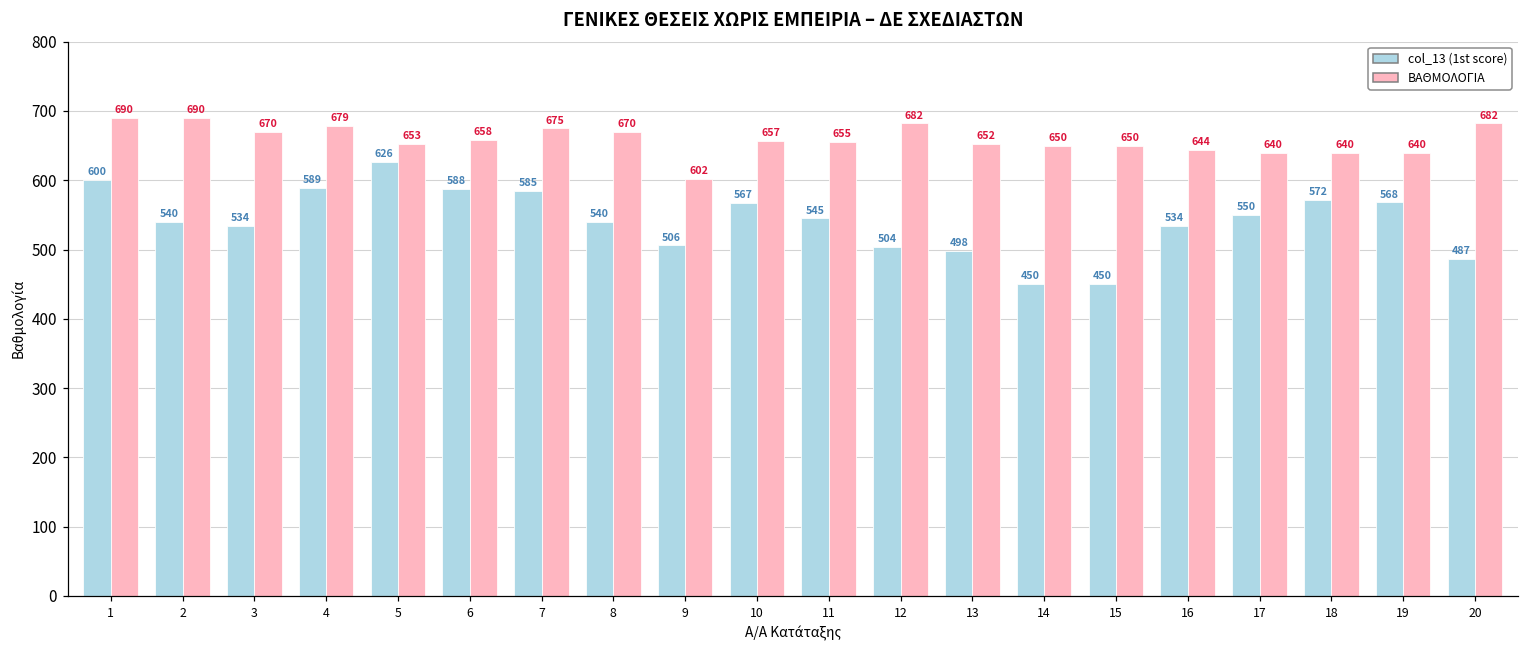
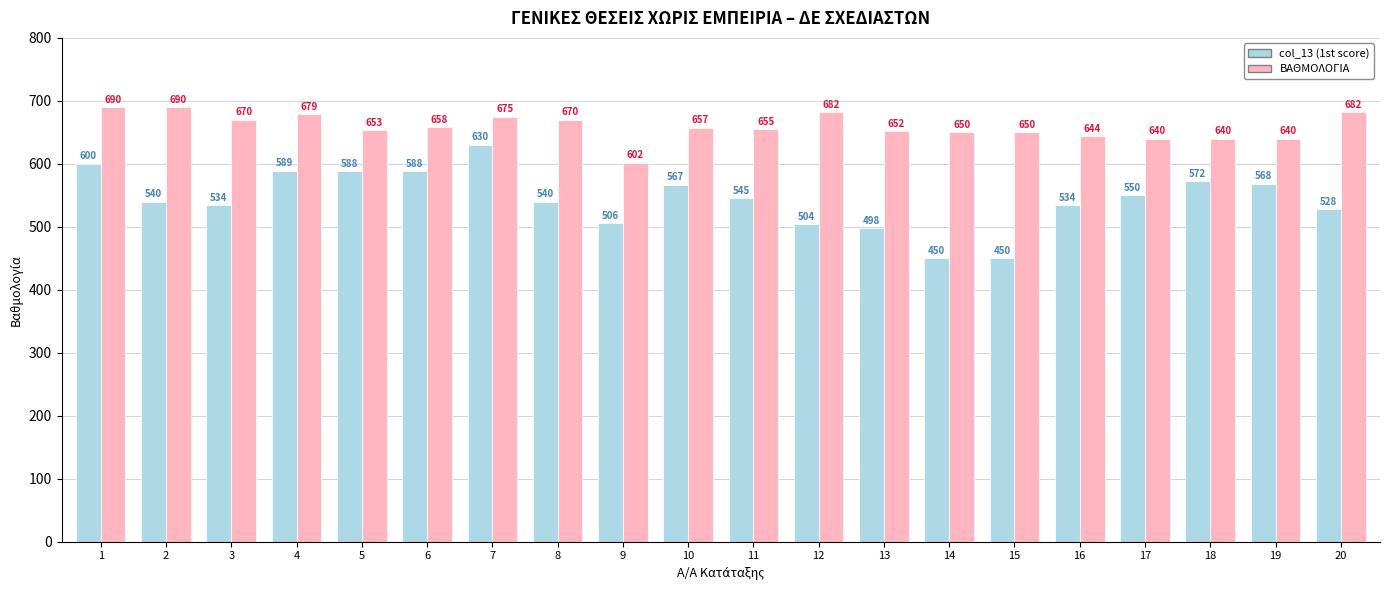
col_13 (1st score), 5: 626 -> 588
col_13 (1st score), 7: 585 -> 630
col_13 (1st score), 20: 487 -> 528
